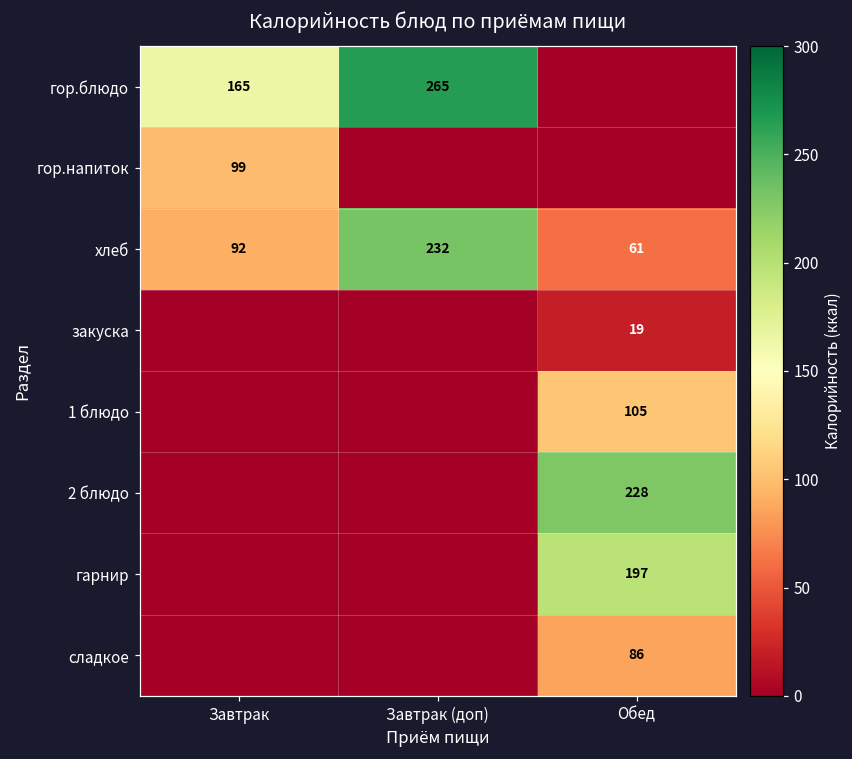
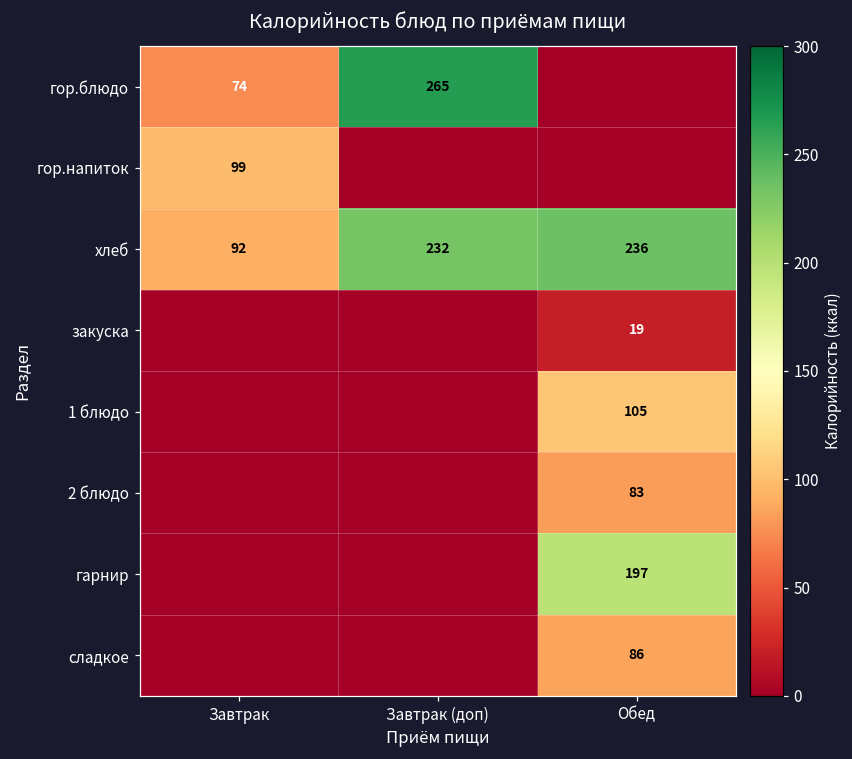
гор.блюдо, Завтрак: 165 -> 74
хлеб, Обед: 61 -> 236
2 блюдо, Обед: 228 -> 83
